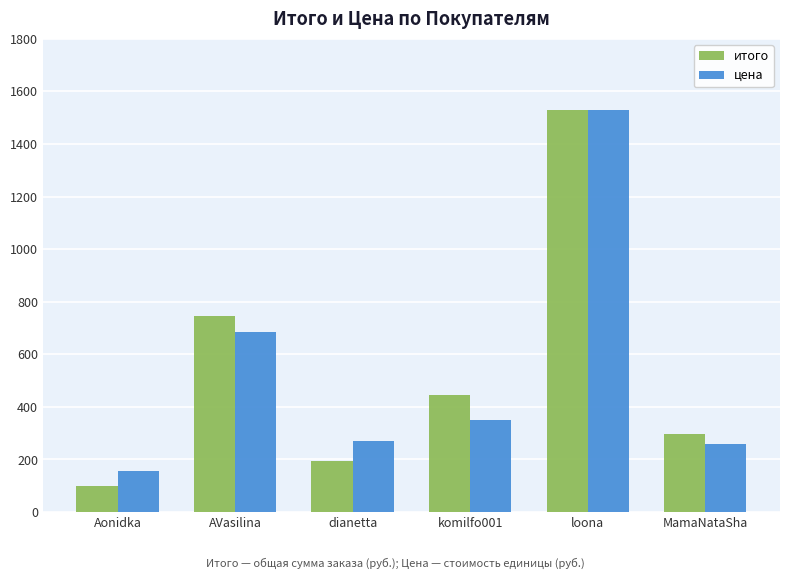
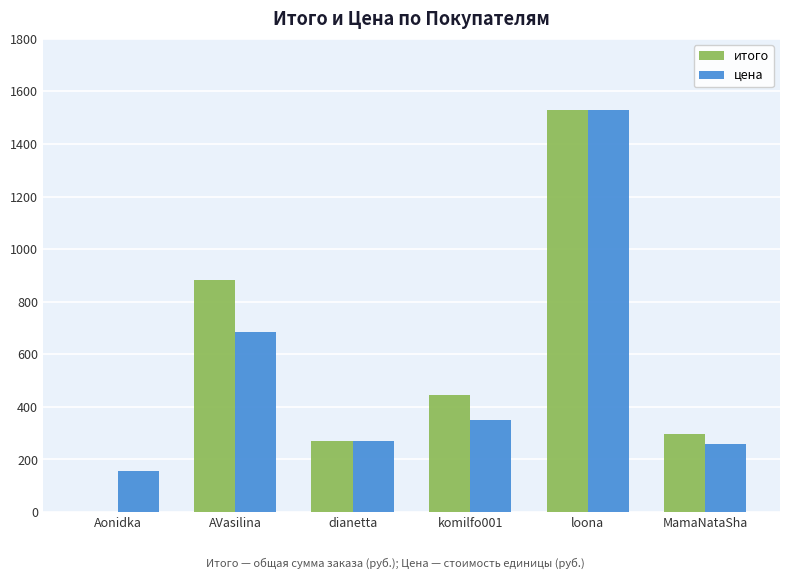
итого, Aonidka: 100 -> 0
итого, AVasilina: 750 -> 880
итого, dianetta: 190 -> 270
